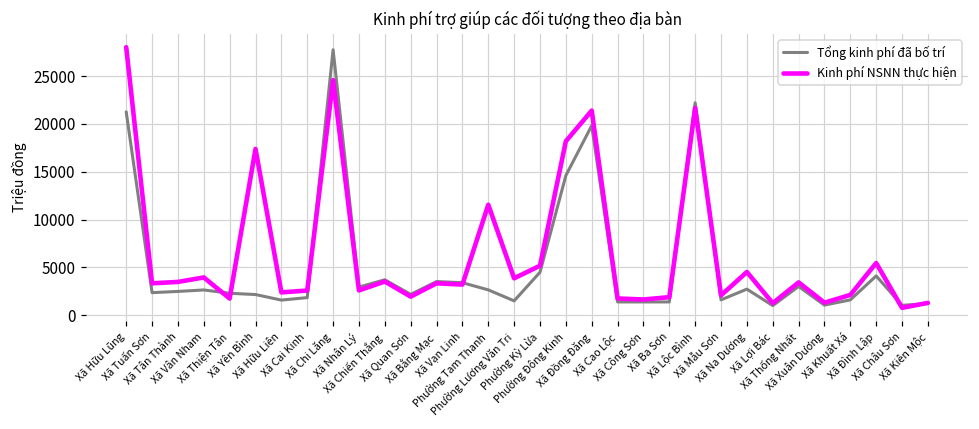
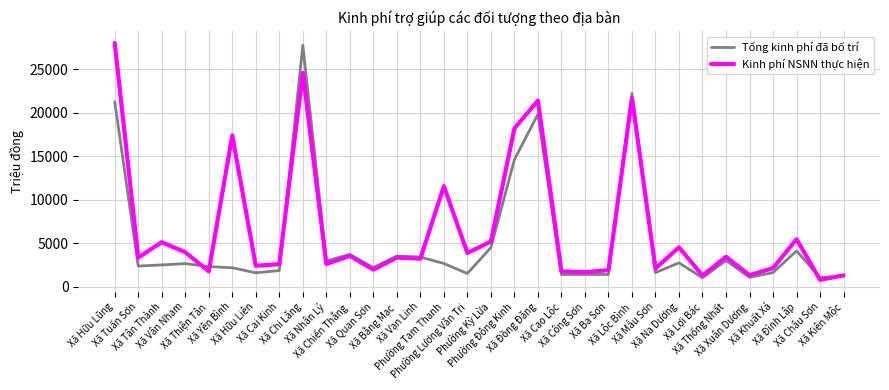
Kinh phí NSNN thực hiện, Xã Tân Thành: 3000 -> 5000
